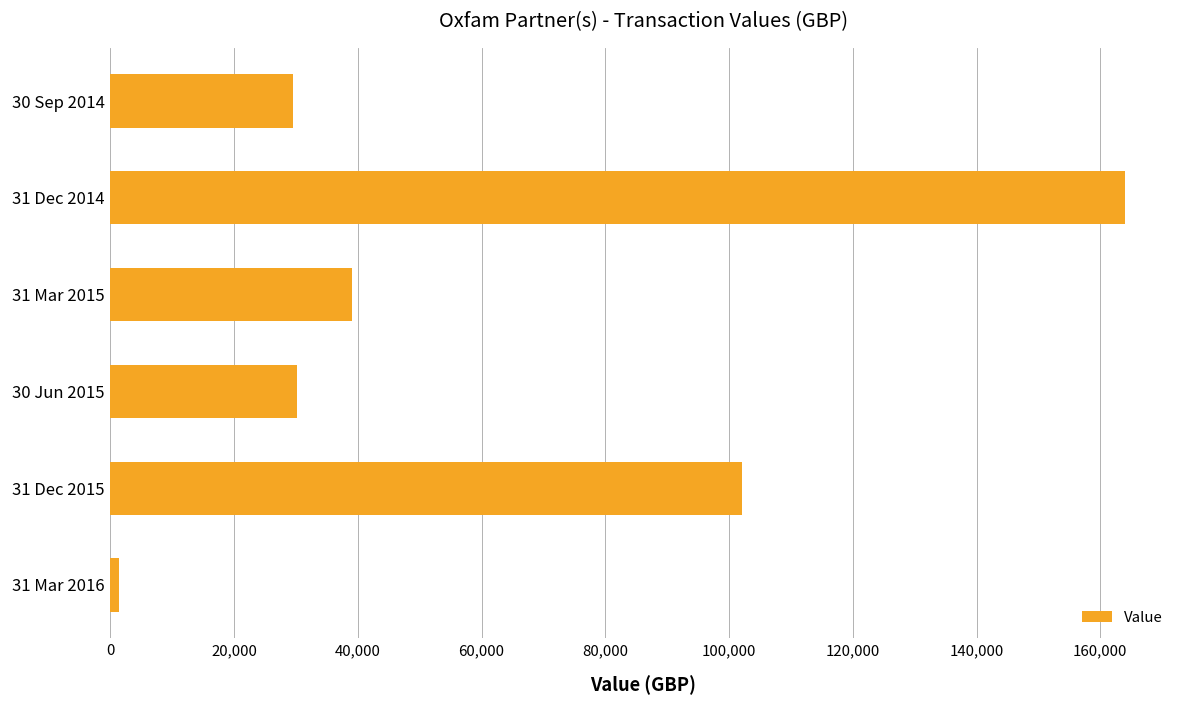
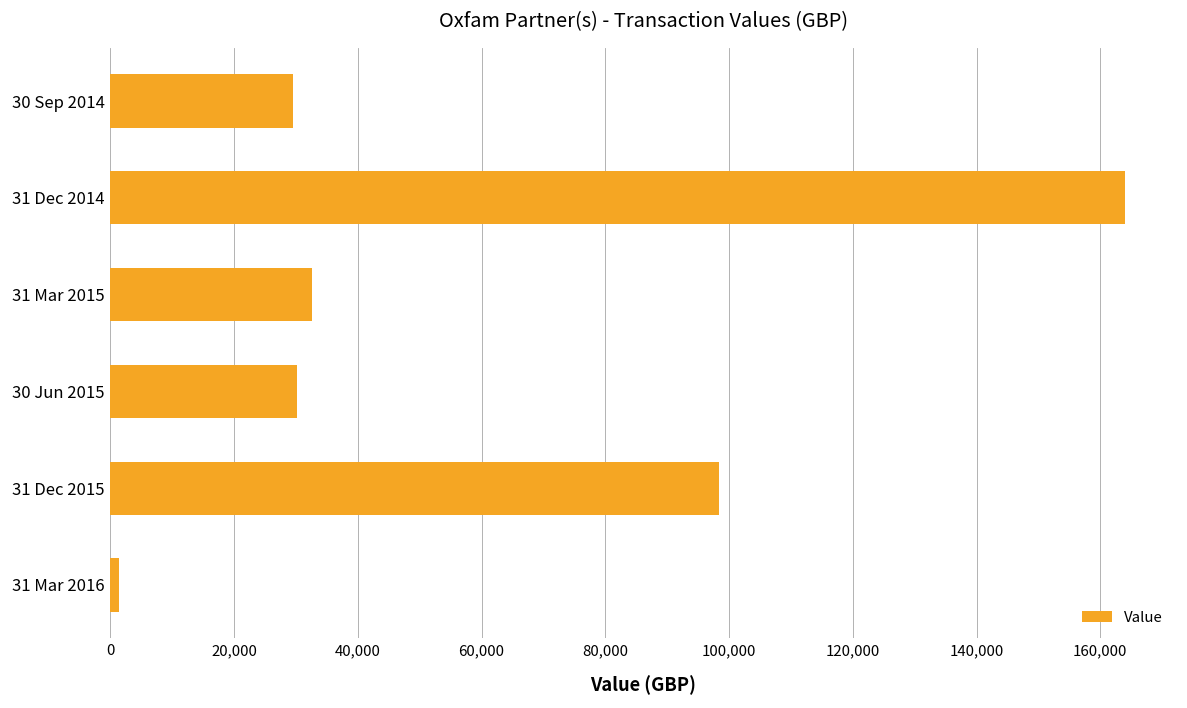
31 Mar 2015: 39,000 -> 33,000
31 Dec 2015: 102,000 -> 98,000
